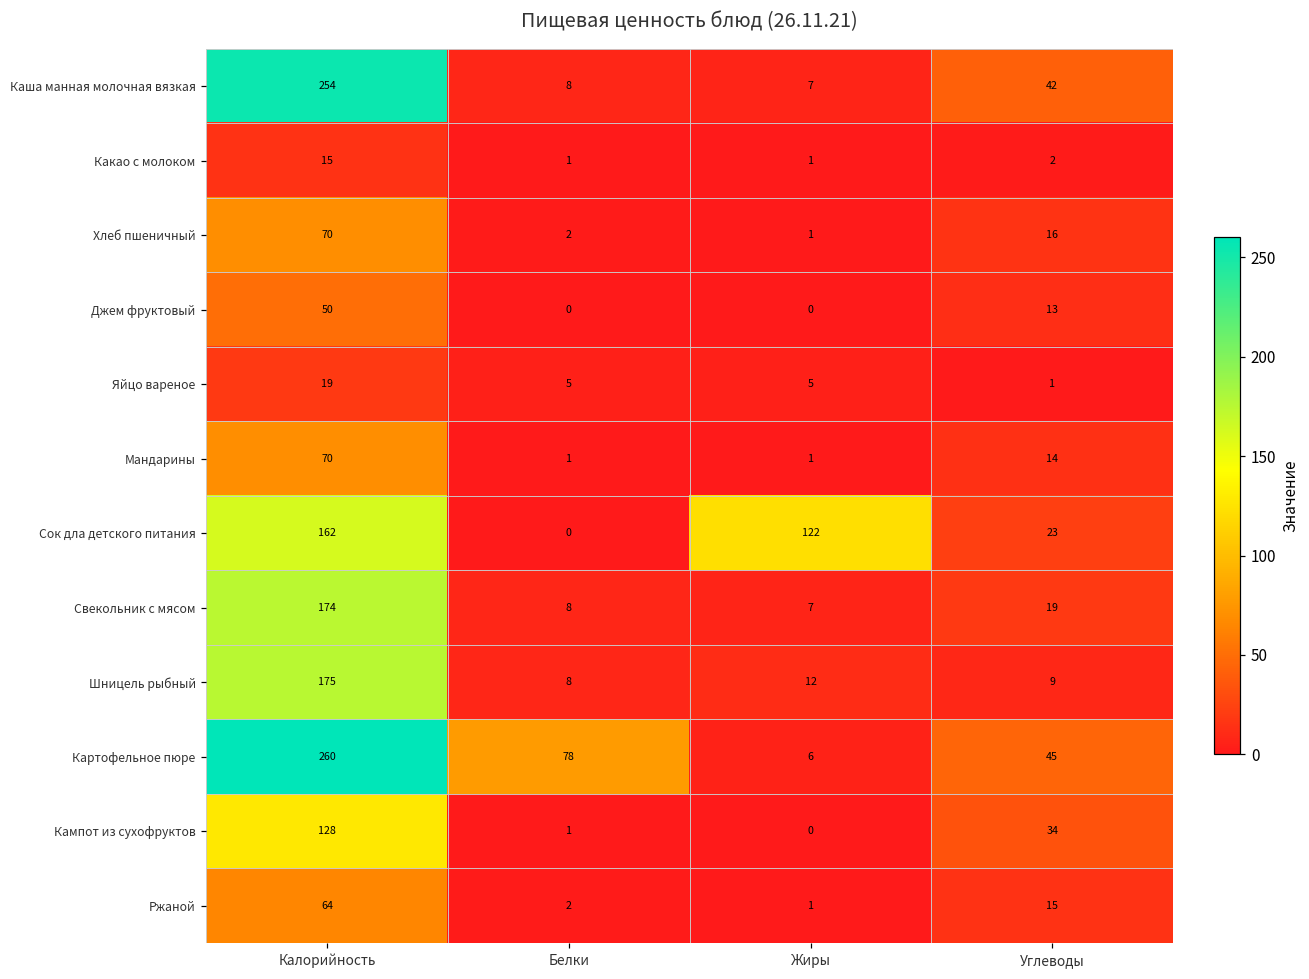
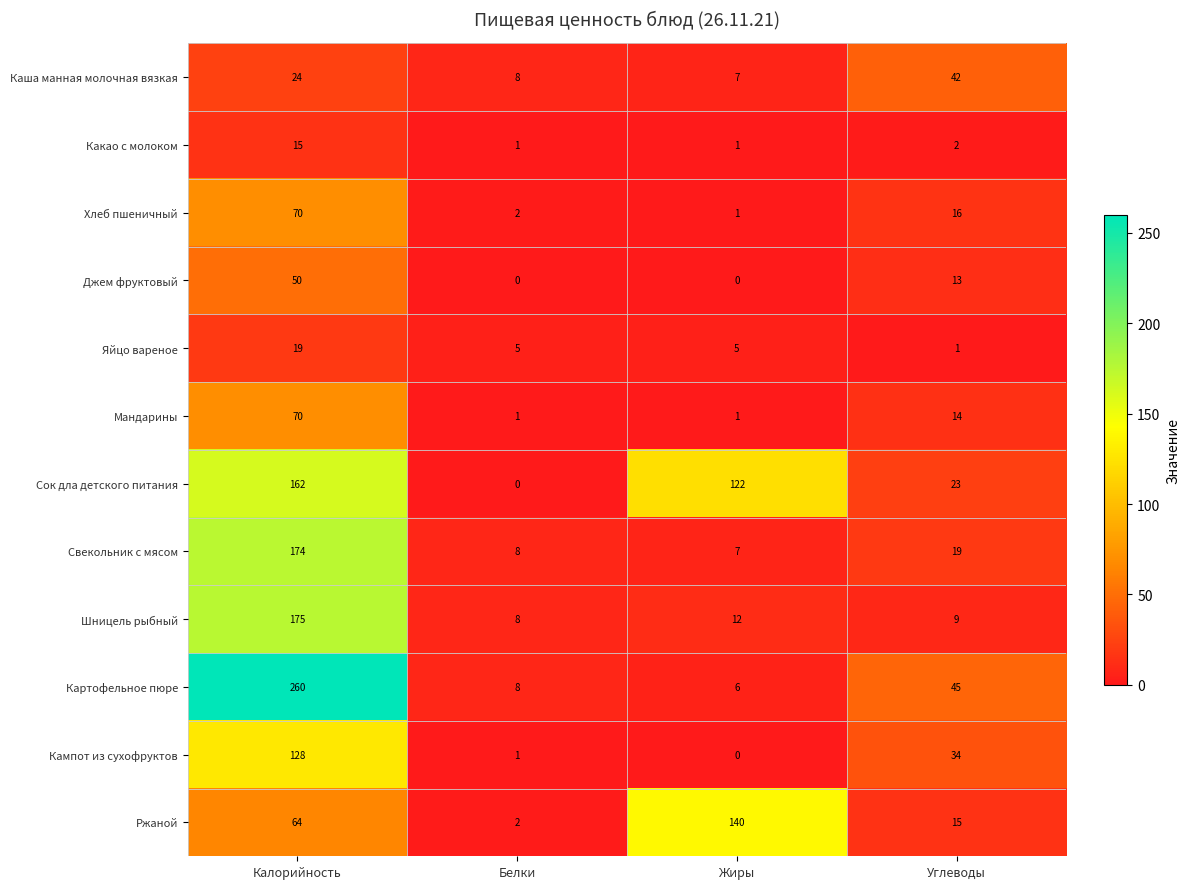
Каша манная молочная вязкая, Калорийность: 254 -> 24
Картофельное пюре, Белки: 78 -> 8
Ржаной, Жиры: 1 -> 140
